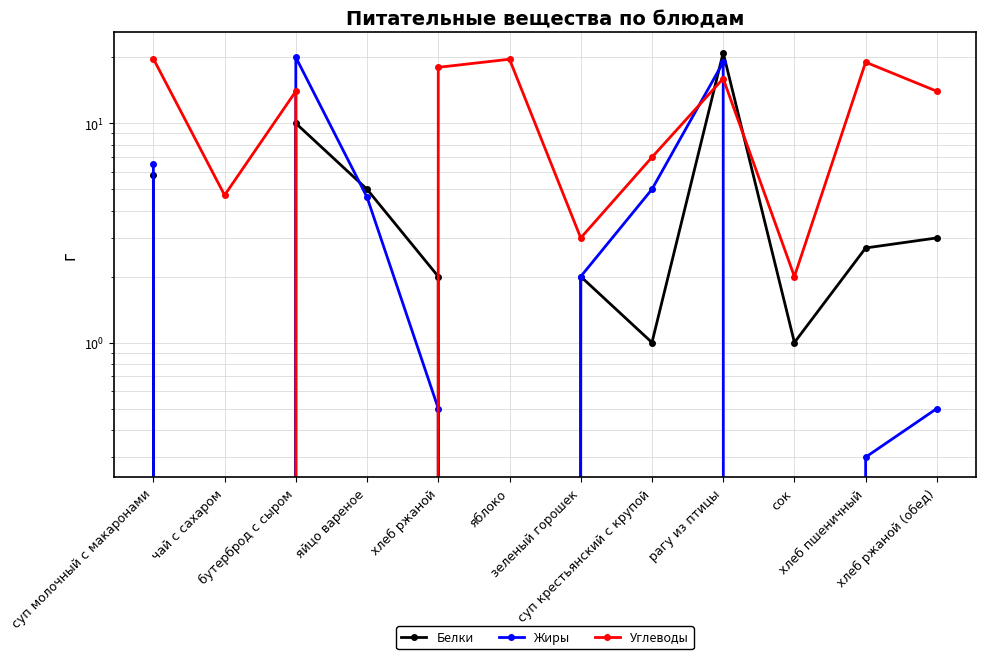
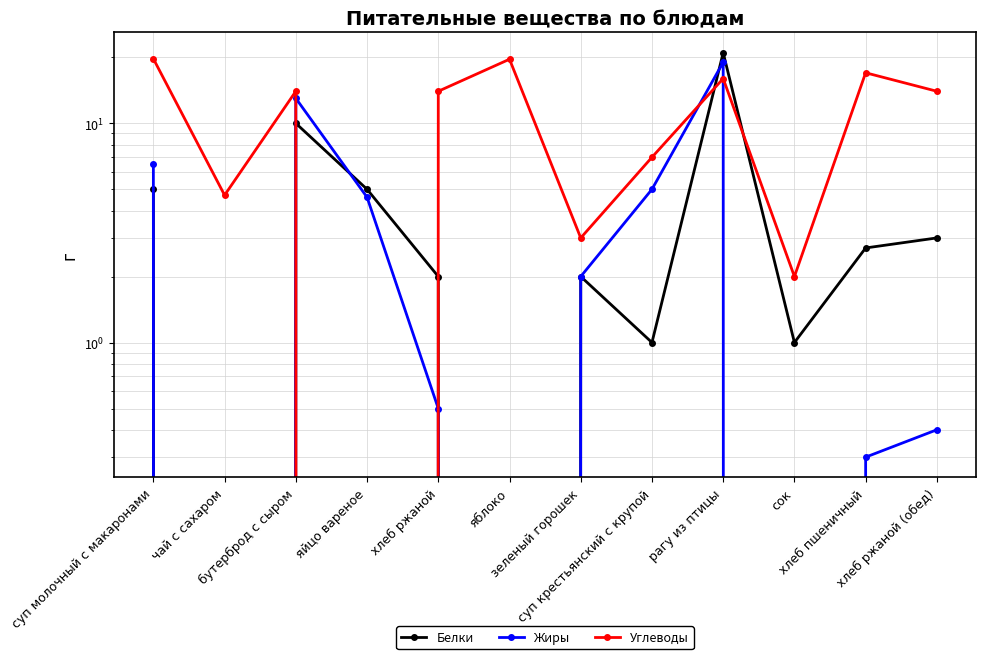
Белки, суп молочный с макаронами: 5.8 -> 5.0
Жиры, бутерброд с сыром: 20 -> 13
Углеводы, хлеб ржаной: 18 -> 14
Углеводы, хлеб пшеничный: 19 -> 17
Жиры, хлеб ржаной (обед): 0.5 -> 0.4
